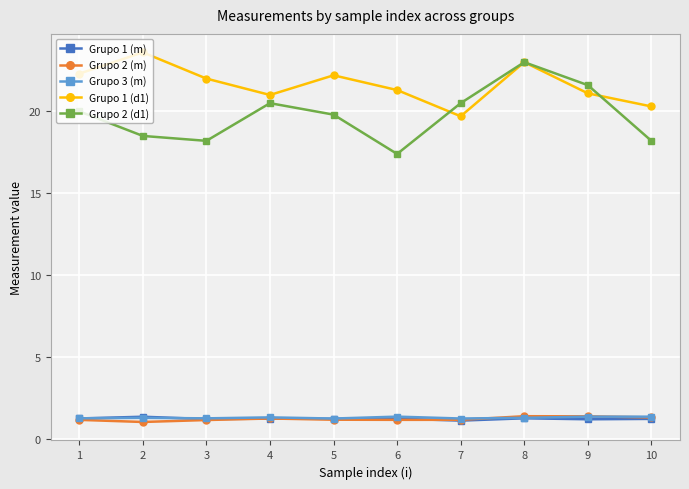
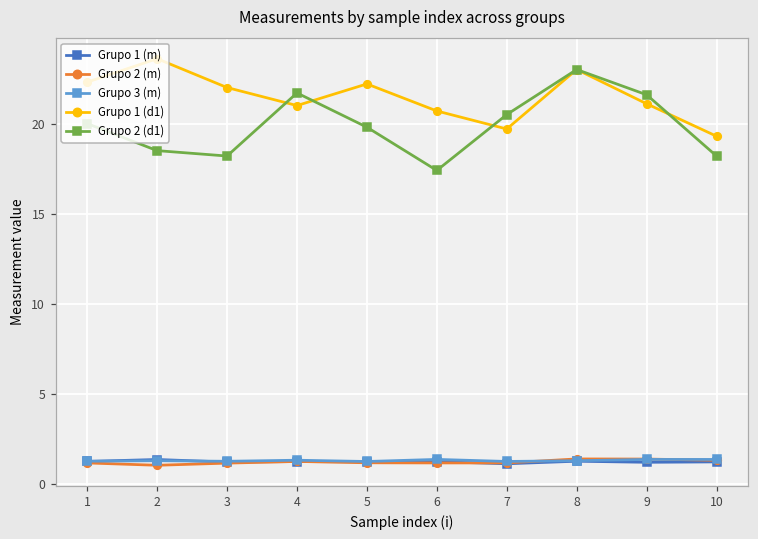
Grupo 2 (d1), 4: 20.5 -> 21.7
Grupo 1 (d1), 6: 21.3 -> 20.7
Grupo 1 (d1), 10: 20.3 -> 19.3
